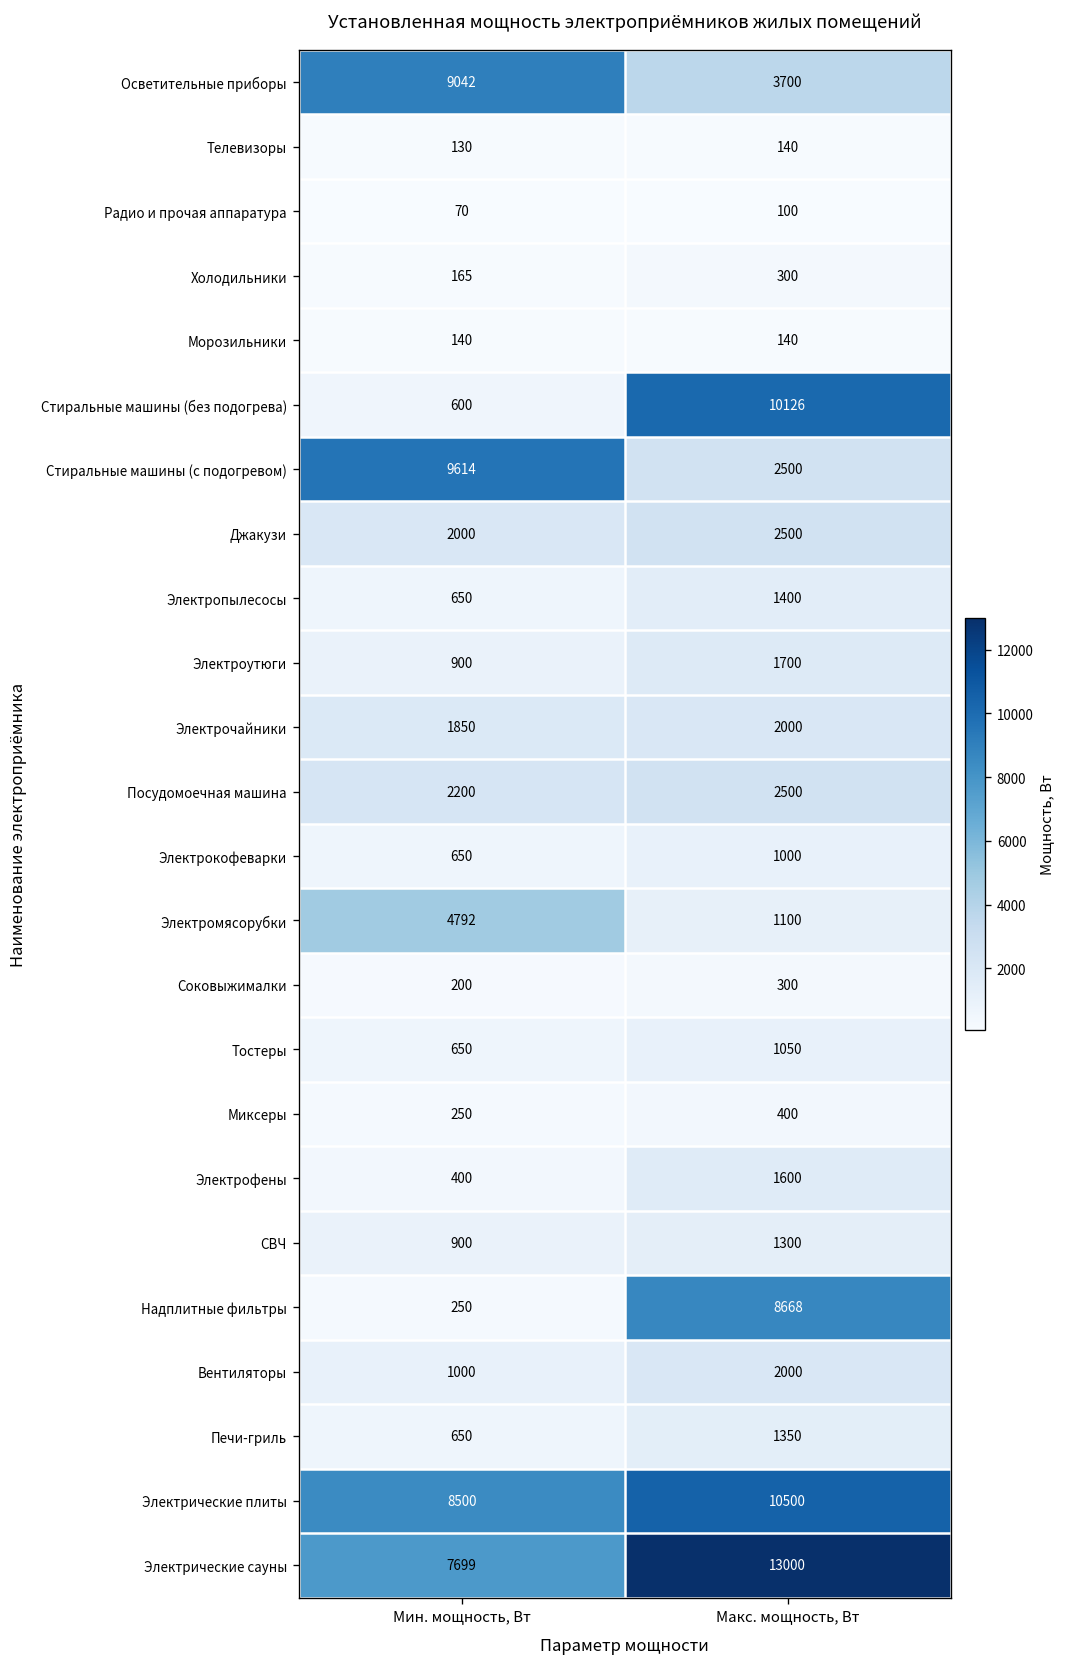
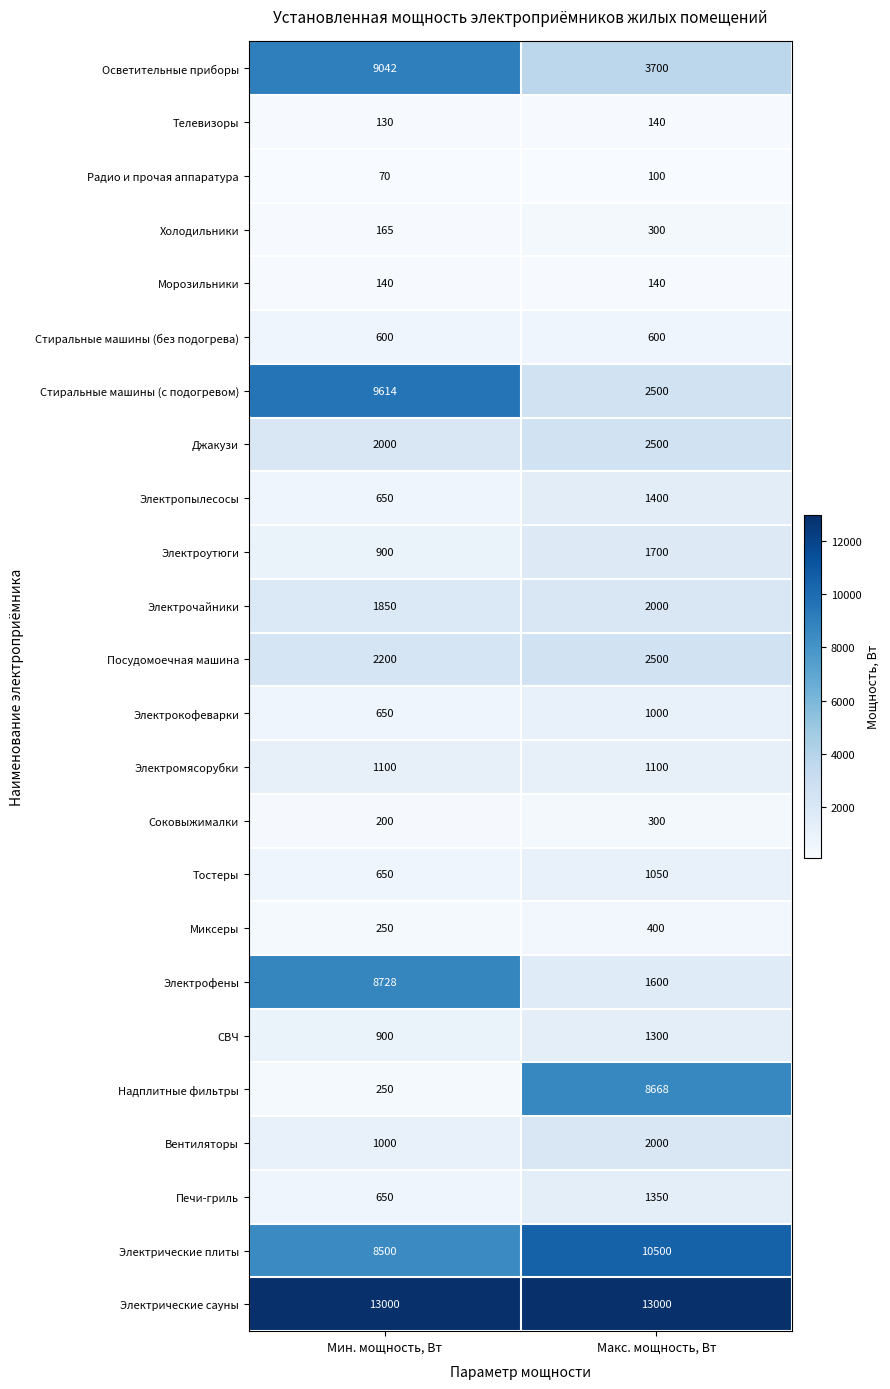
Стиральные машины (без подогрева), Макс. мощность, Вт: 10126 -> 600
Электромясорубки, Мин. мощность, Вт: 4792 -> 1100
Электрофены, Мин. мощность, Вт: 400 -> 8728
Электрические сауны, Мин. мощность, Вт: 7699 -> 13000
